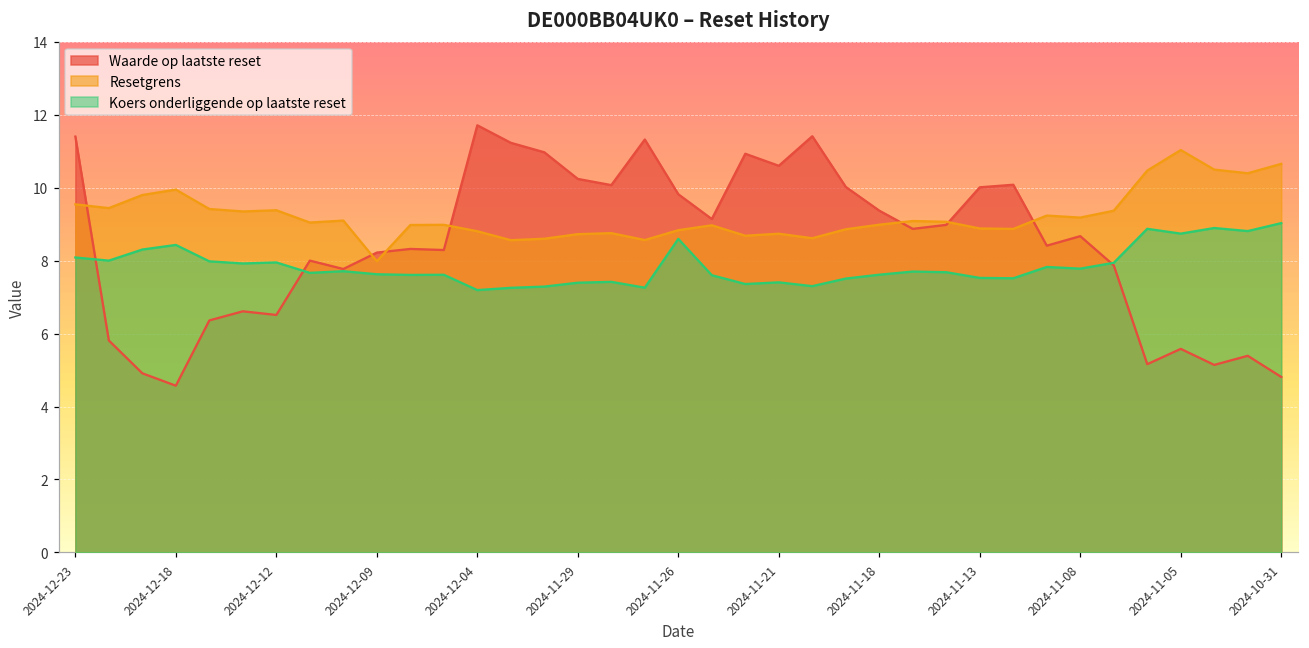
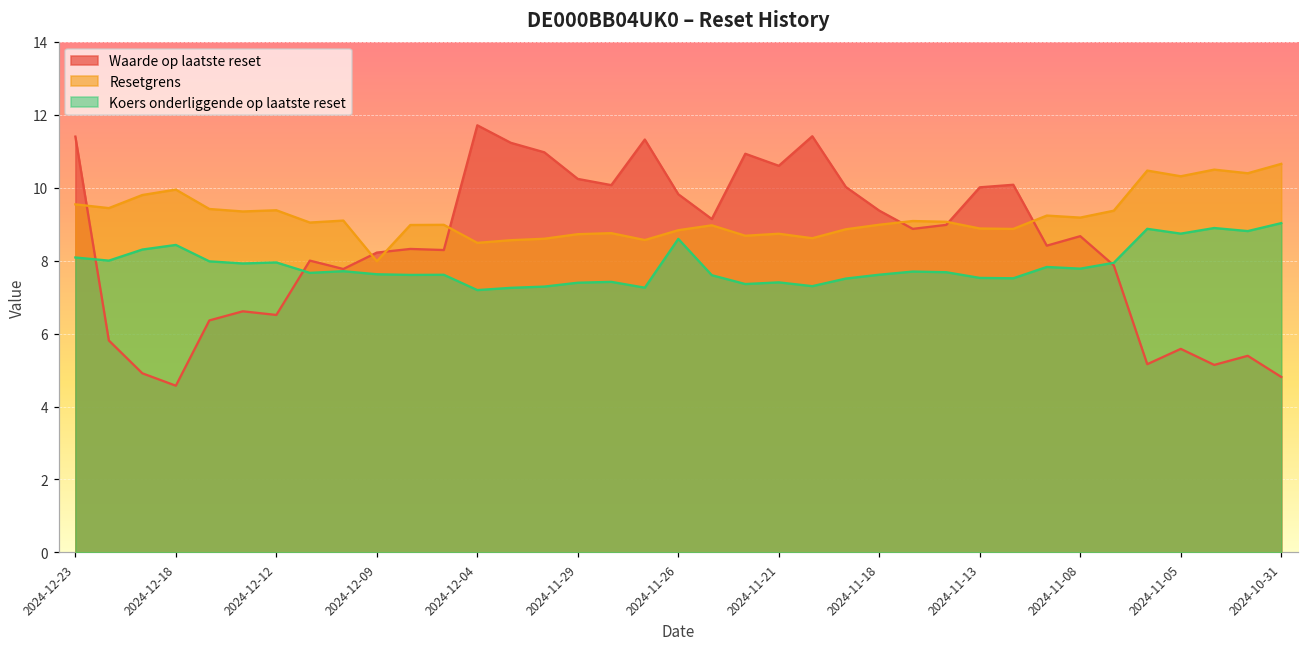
Resetgrens, 2024-12-04: 8.8 -> 8.5
Resetgrens, 2024-11-05: 11.0 -> 10.3
